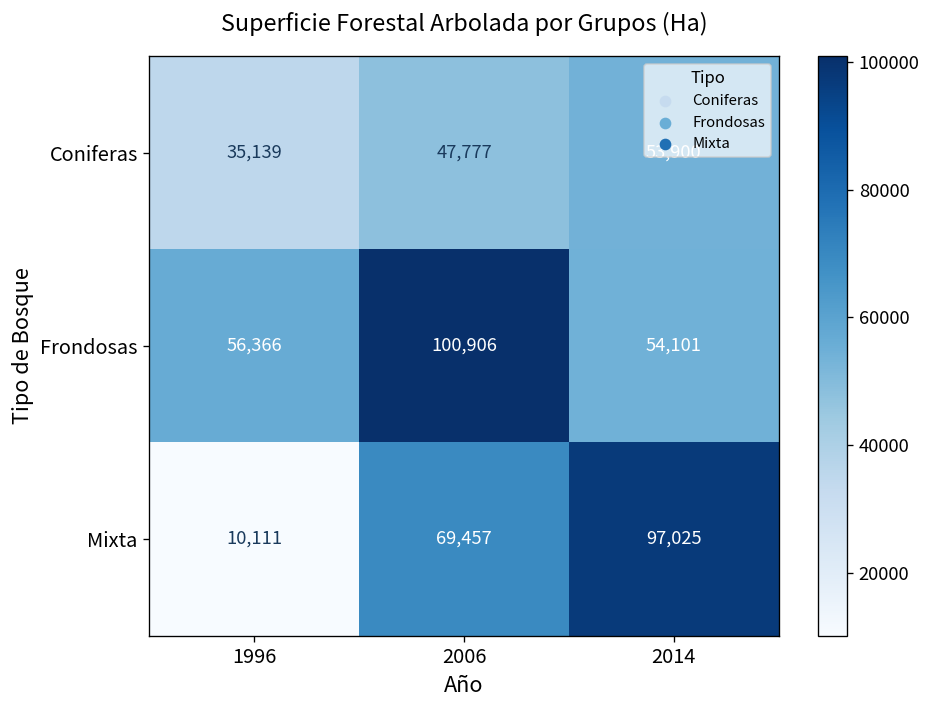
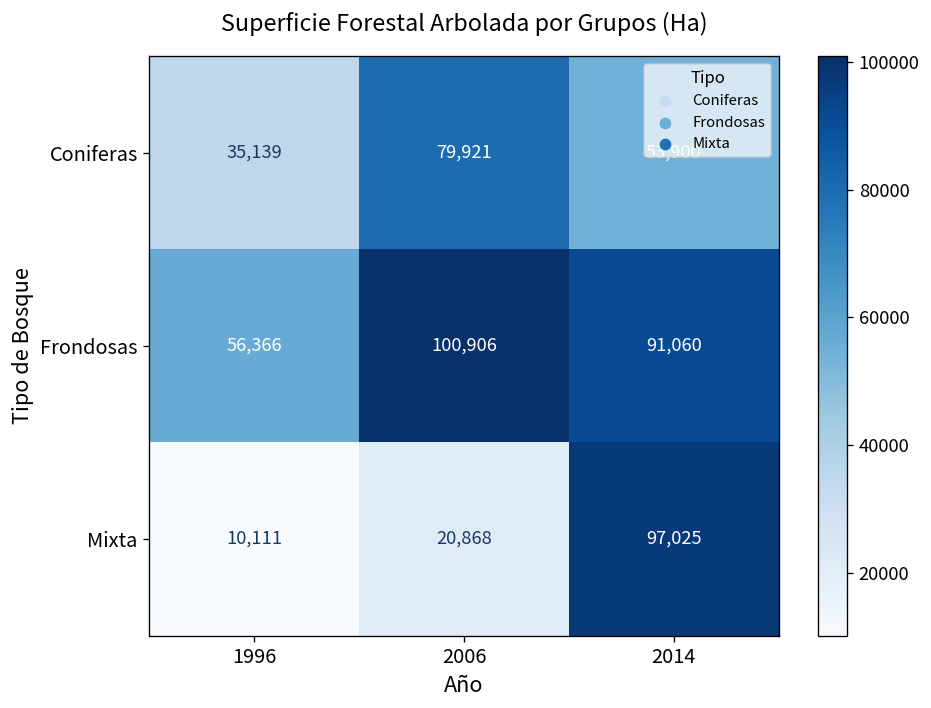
Coniferas, 2006: 47,777 -> 79,921
Frondosas, 2014: 54,101 -> 91,060
Mixta, 2006: 69,457 -> 20,868
